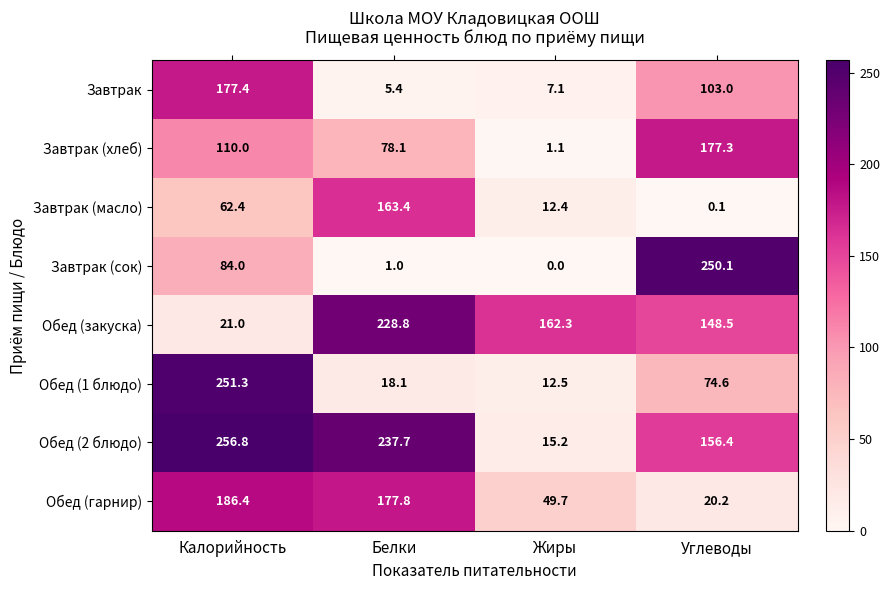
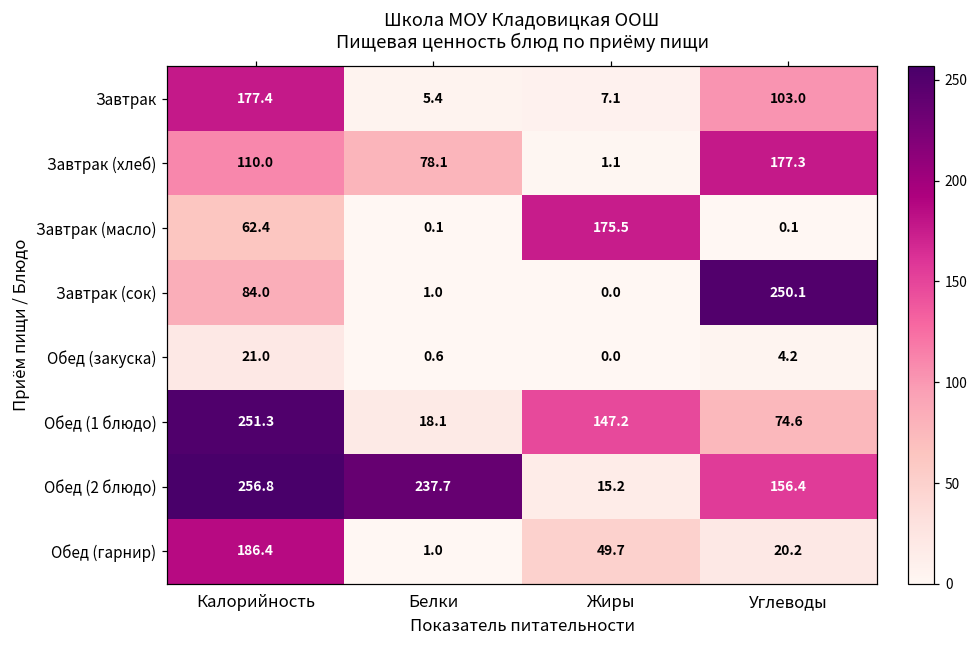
Завтрак (масло), Белки: 163.4 -> 0.1
Завтрак (масло), Жиры: 12.4 -> 175.5
Обед (закуска), Белки: 228.8 -> 0.6
Обед (закуска), Жиры: 162.3 -> 0.0
Обед (закуска), Углеводы: 148.5 -> 4.2
Обед (1 блюдо), Жиры: 12.5 -> 147.2
Обед (гарнир), Белки: 177.8 -> 1.0
